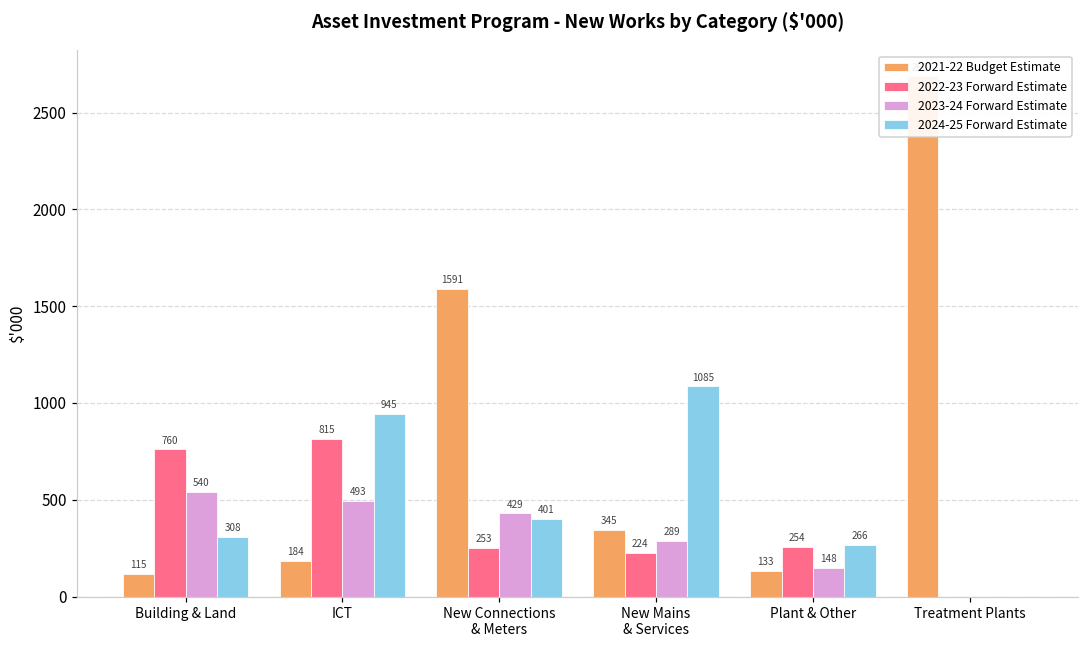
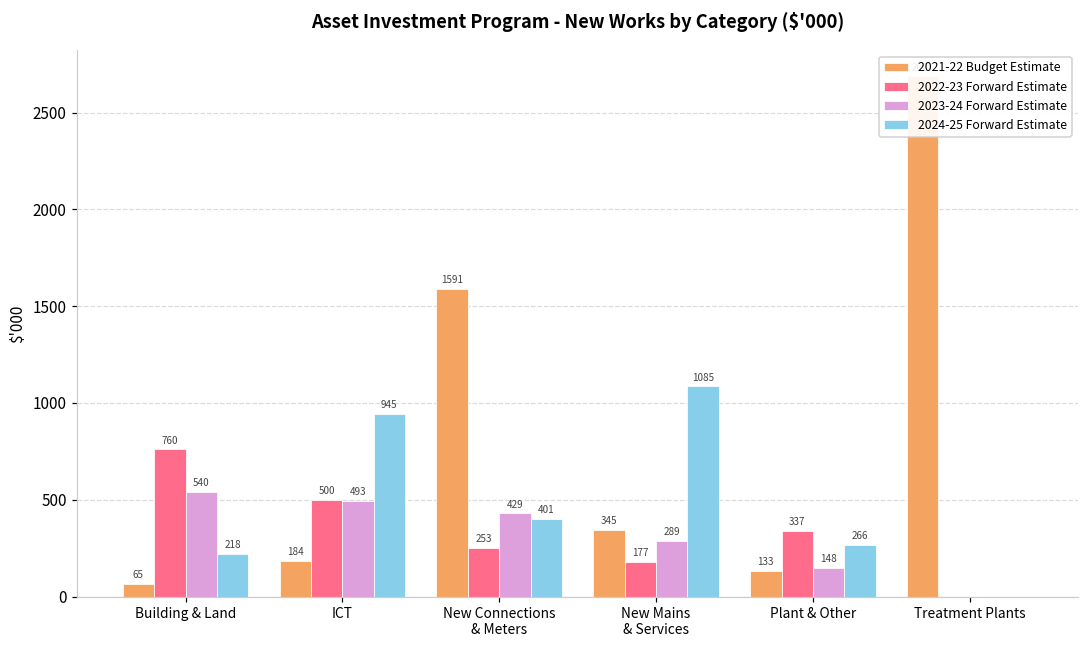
2021-22 Budget Estimate, Building & Land: 115 -> 65
2024-25 Forward Estimate, Building & Land: 308 -> 218
2022-23 Forward Estimate, ICT: 815 -> 500
2022-23 Forward Estimate, New Mains & Services: 224 -> 177
2022-23 Forward Estimate, Plant & Other: 254 -> 337
